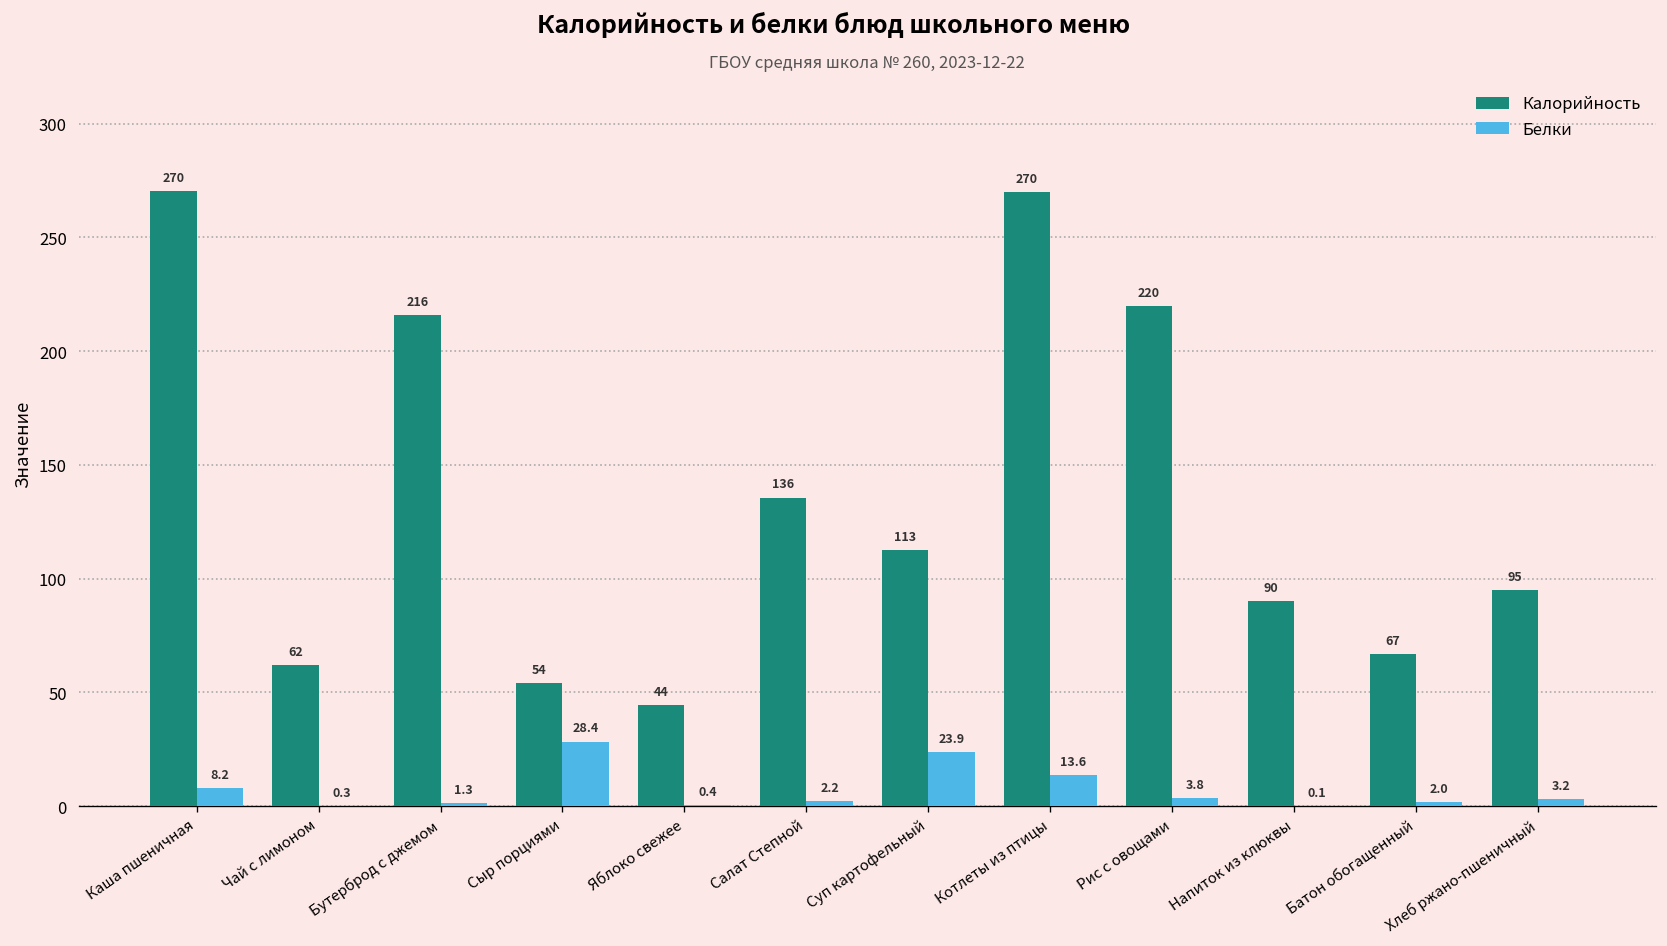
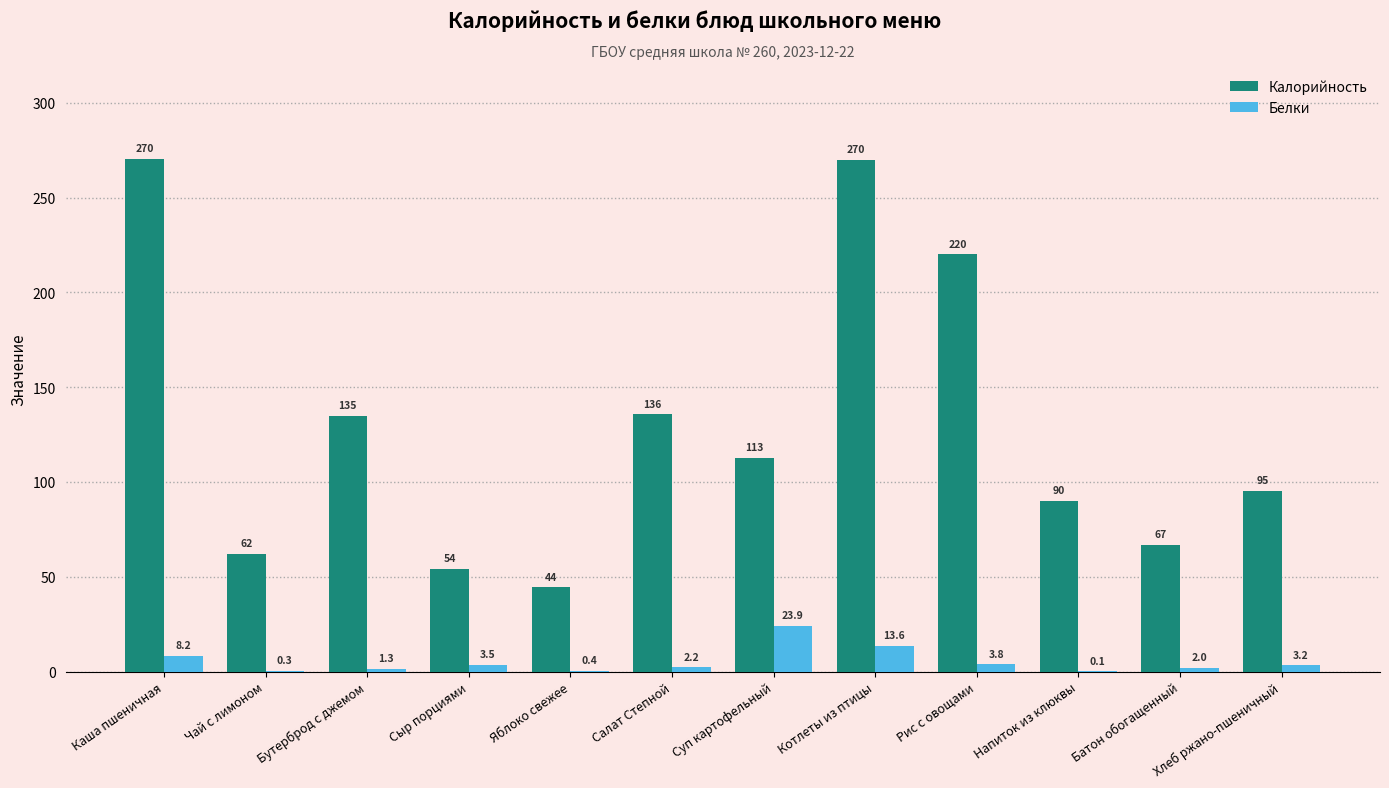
Калорийность, Бутерброд с джемом: 216 -> 135
Белки, Сыр порциями: 28.4 -> 3.5
